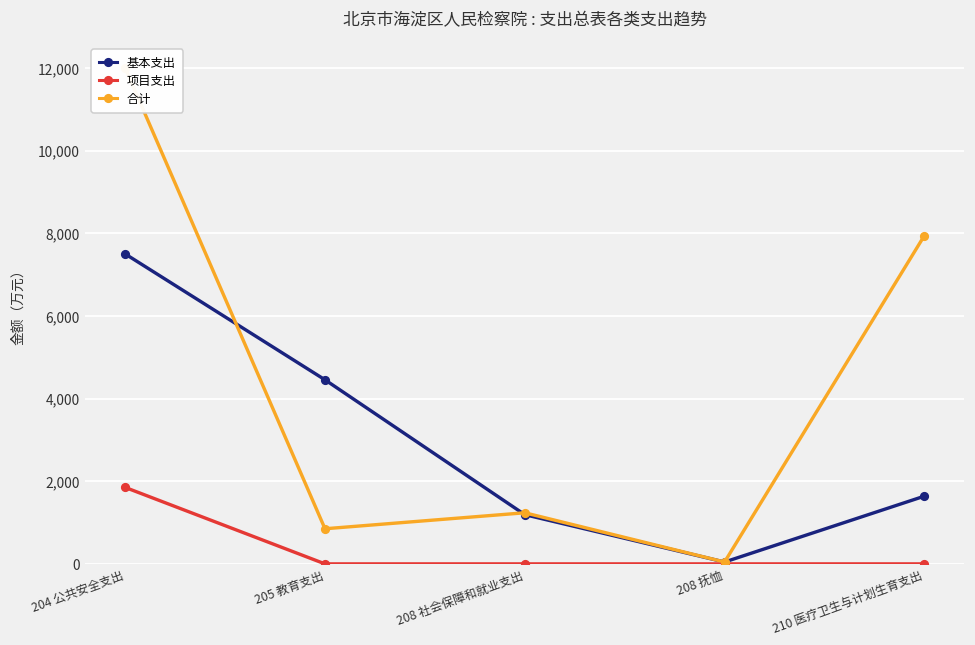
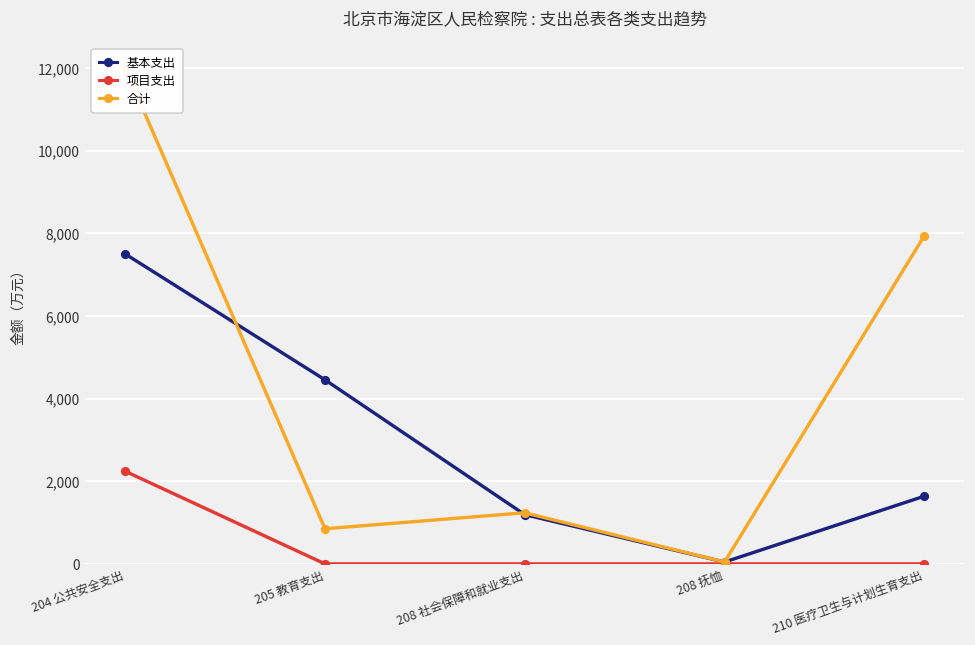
项目支出, 204 公共安全支出: 1,900 -> 2,200
